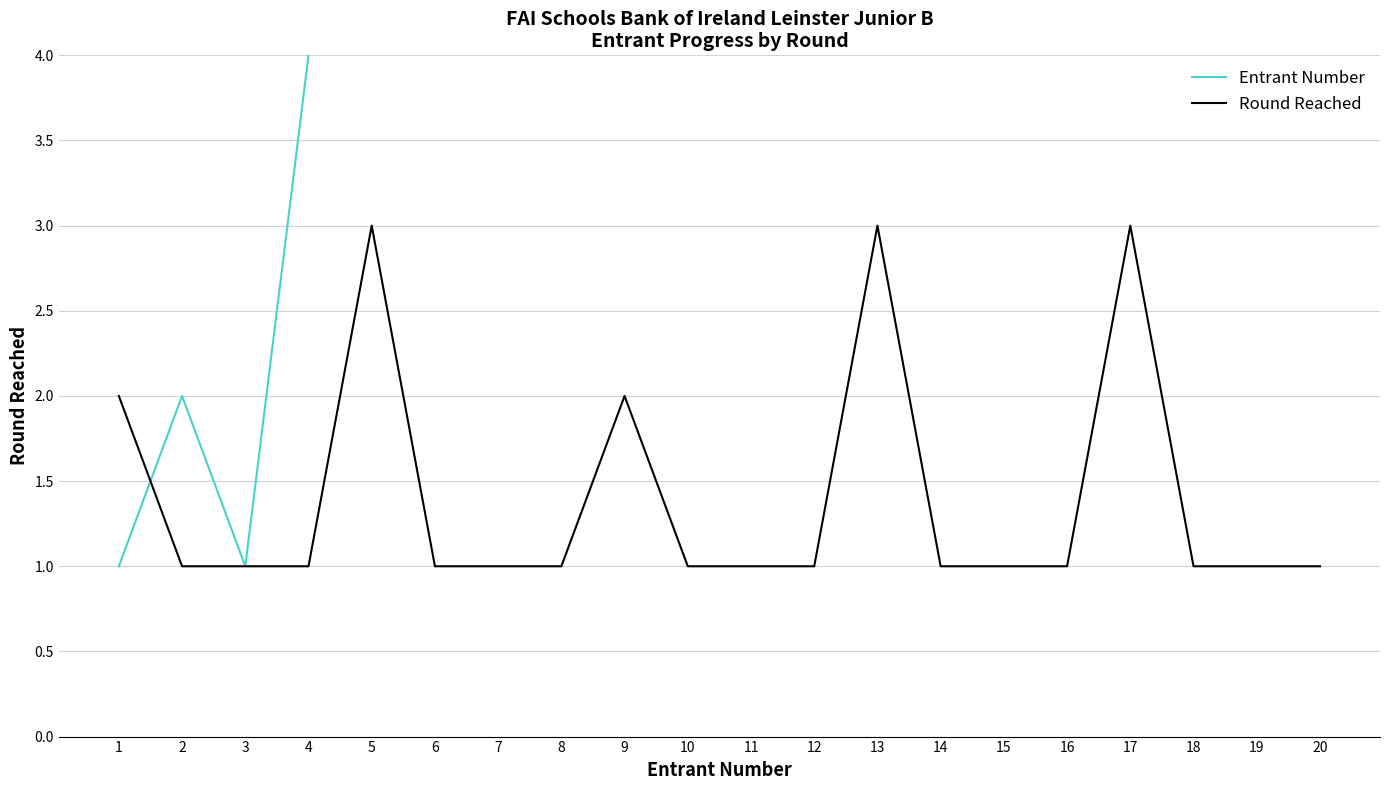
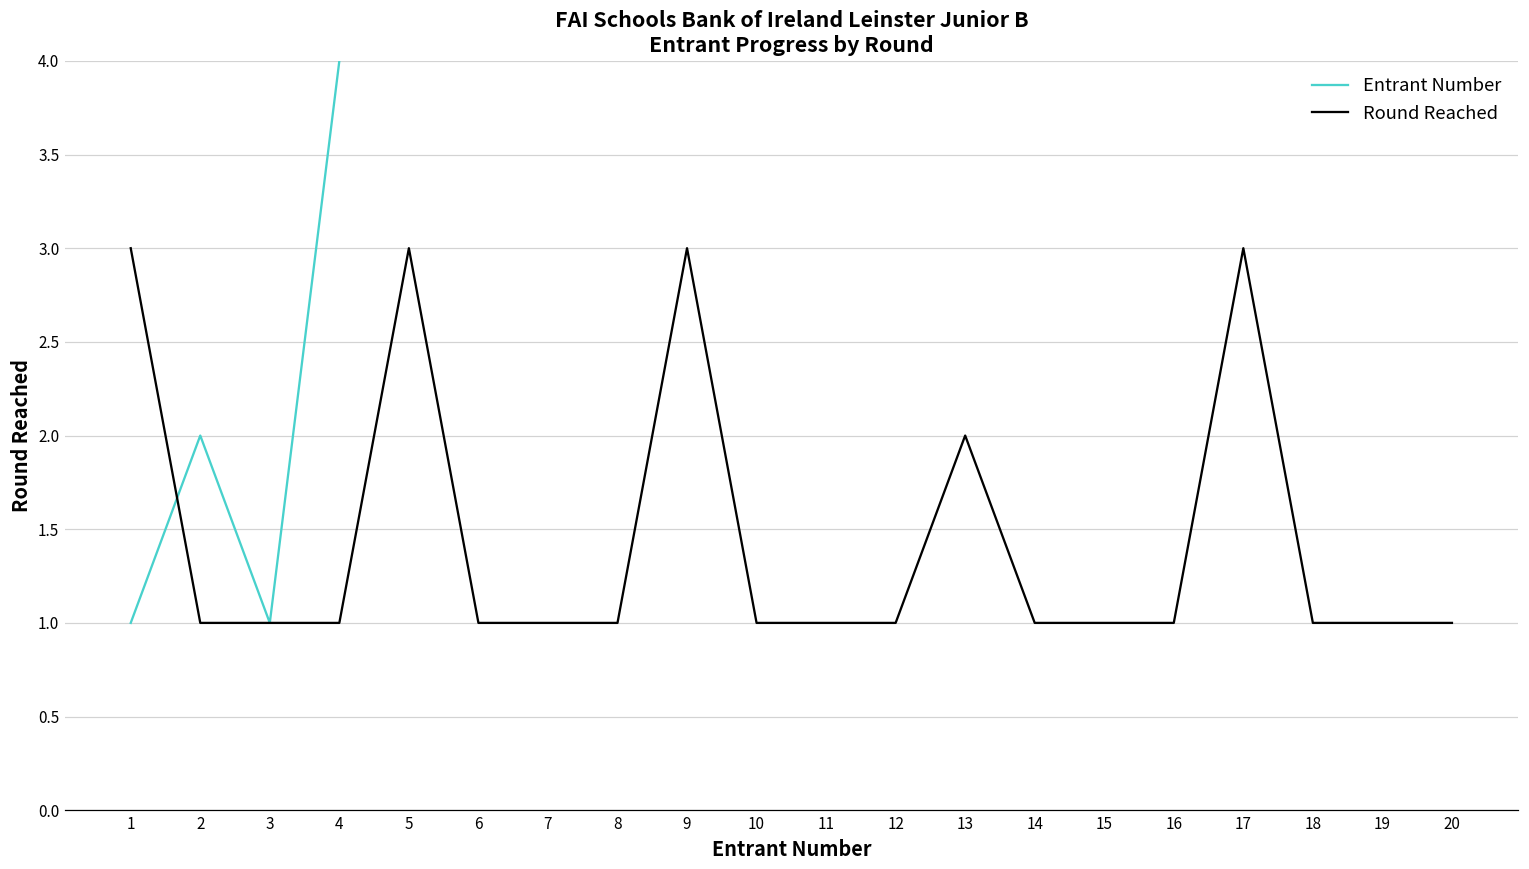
Round Reached, 1: 2 -> 3
Round Reached, 9: 2 -> 3
Round Reached, 13: 3 -> 2
